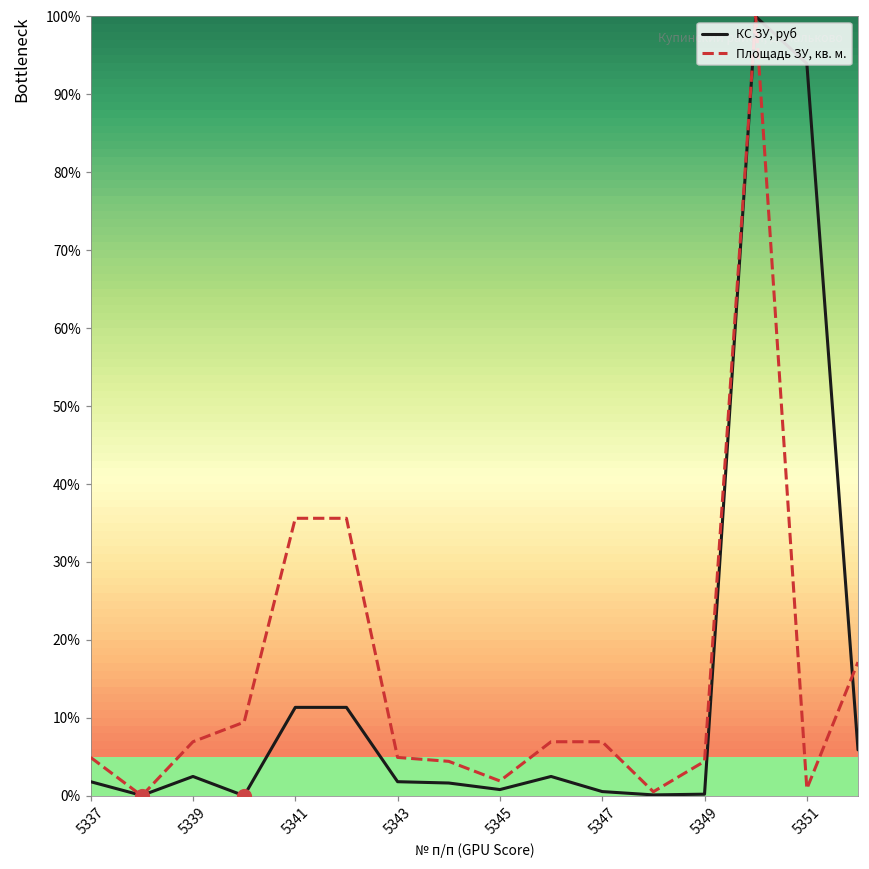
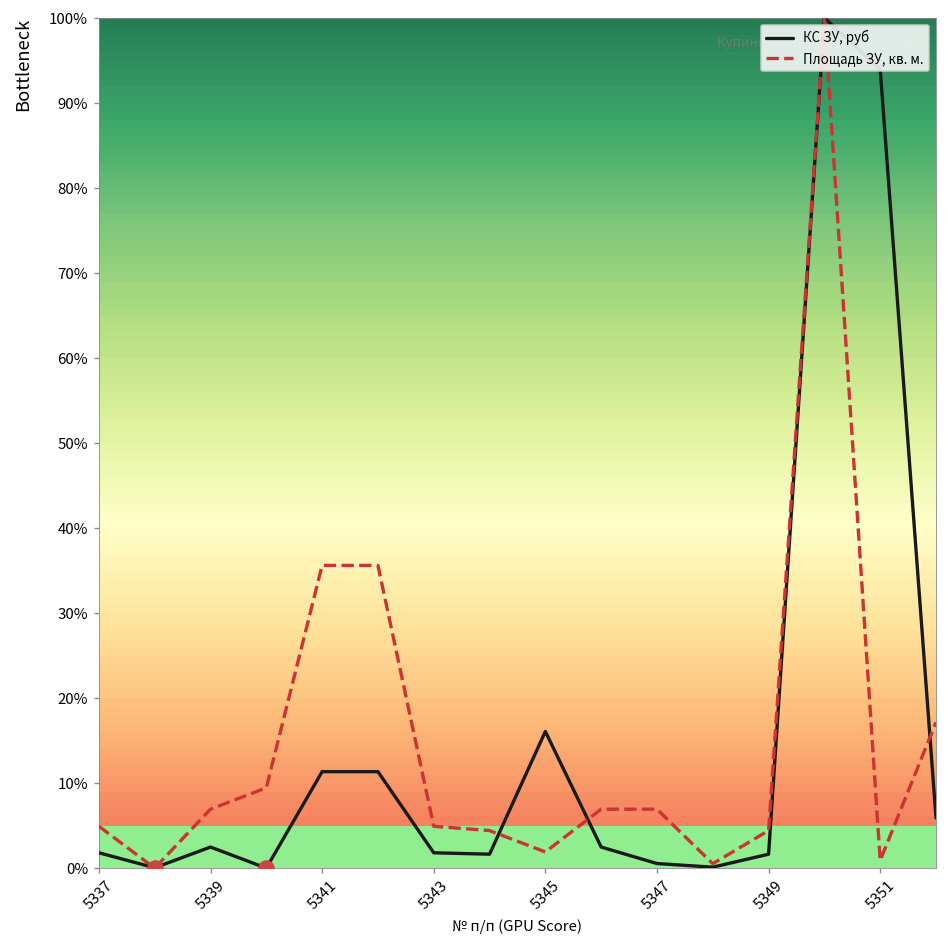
КС ЗУ, руб, 5345: 1% -> 16%
КС ЗУ, руб, 5349: 0% -> 2%
